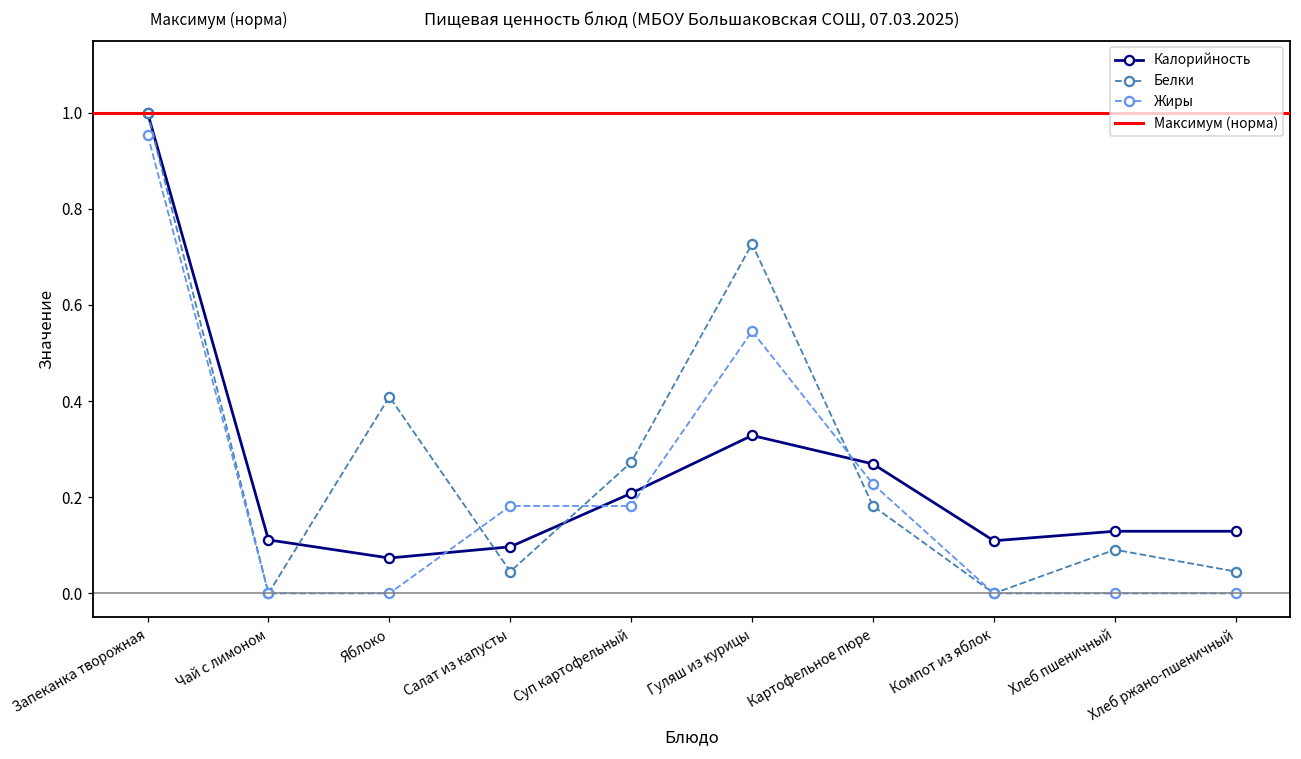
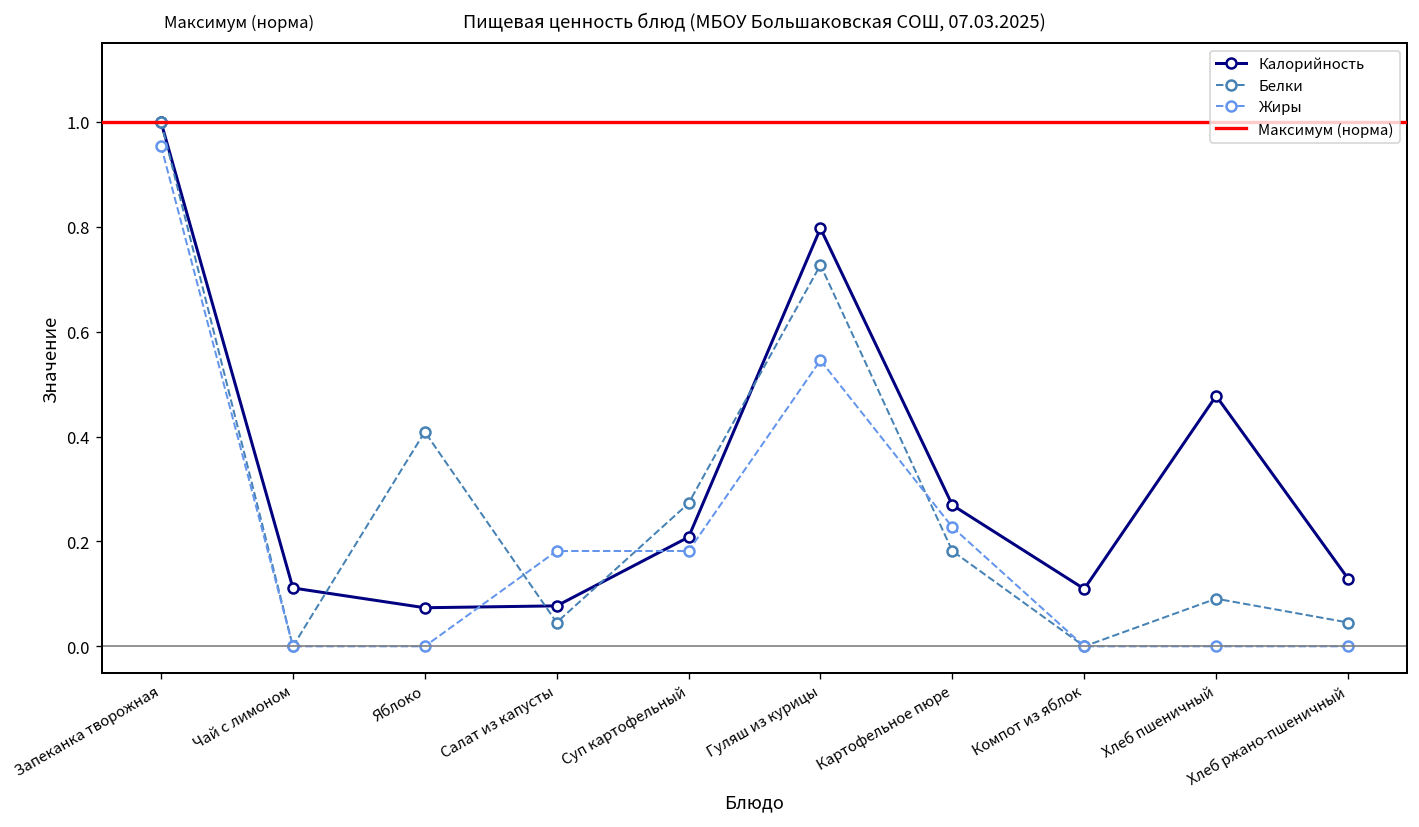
Калорийность, Салат из капусты: 0.10 -> 0.08
Калорийность, Гуляш из курицы: 0.33 -> 0.80
Калорийность, Хлеб пшеничный: 0.13 -> 0.48
